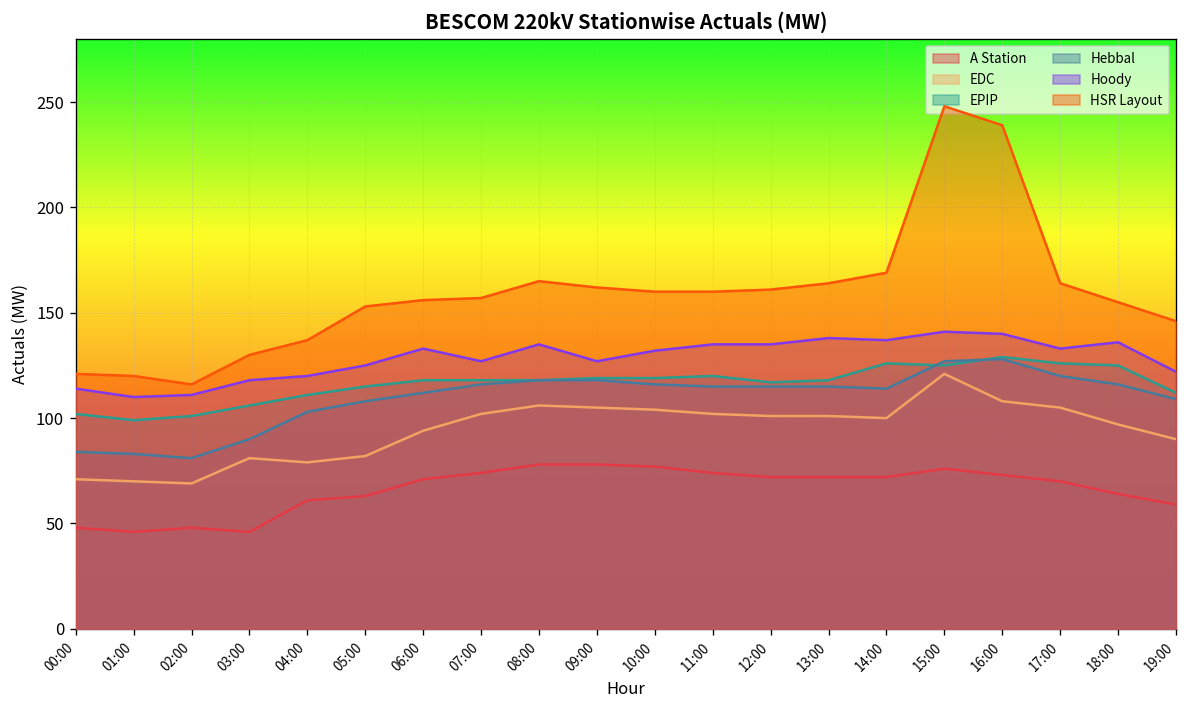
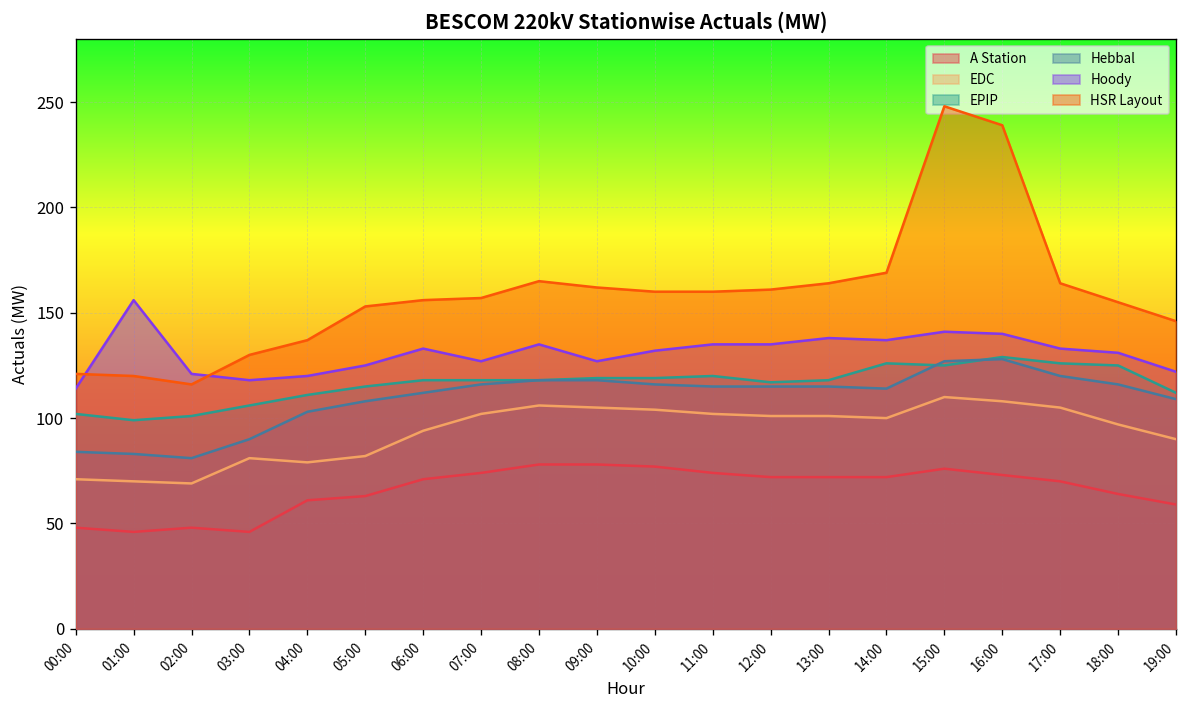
Hoody, 01:00: 110 -> 156
Hoody, 02:00: 111 -> 121
EDC, 15:00: 121 -> 110
Hoody, 18:00: 136 -> 131
